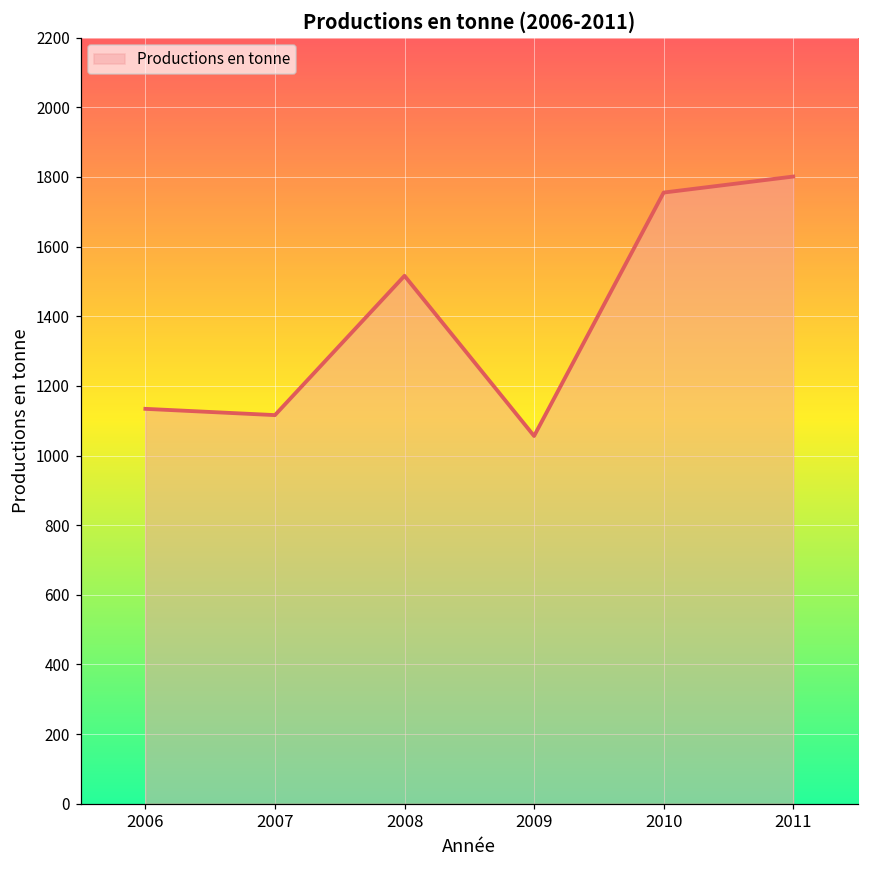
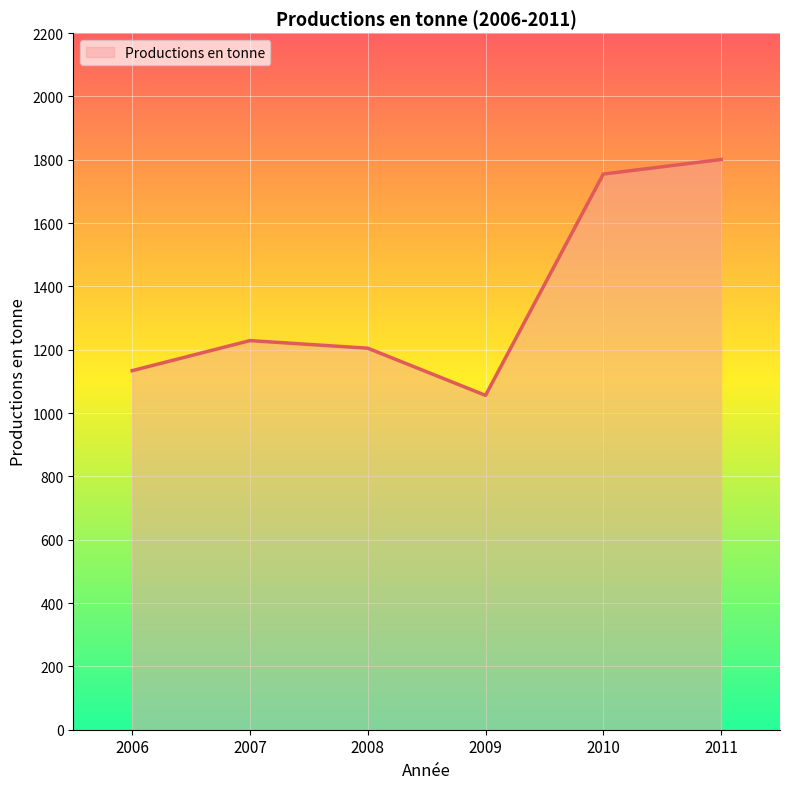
2007: 1120 -> 1230
2008: 1520 -> 1210
